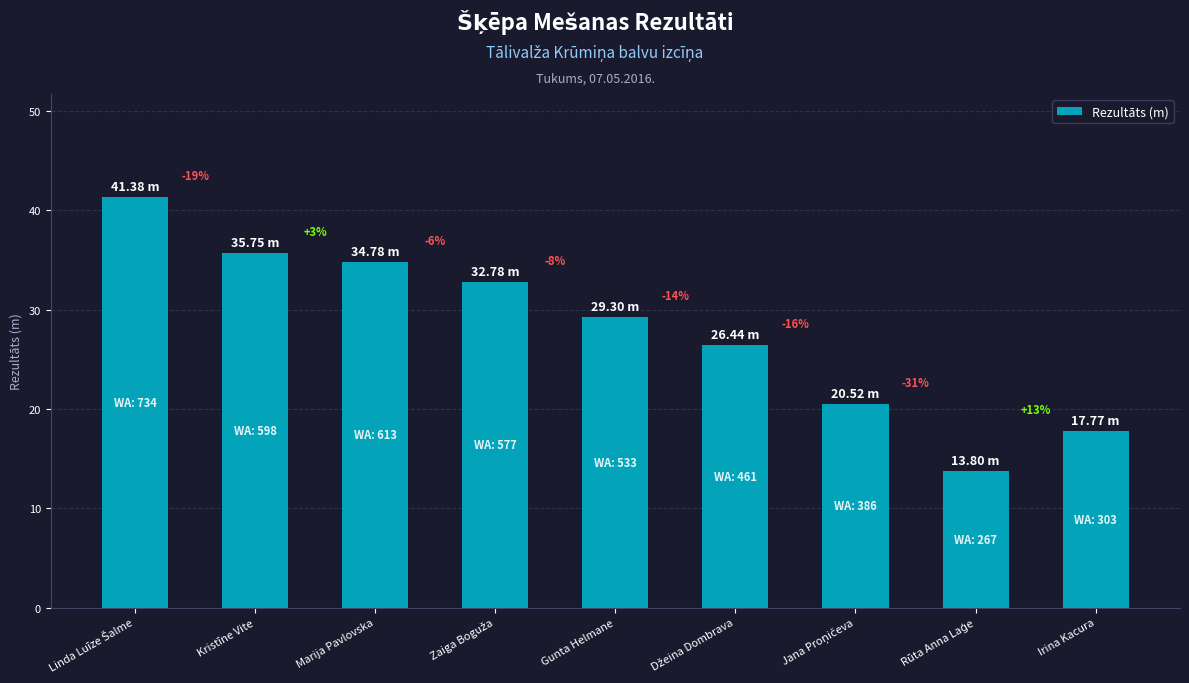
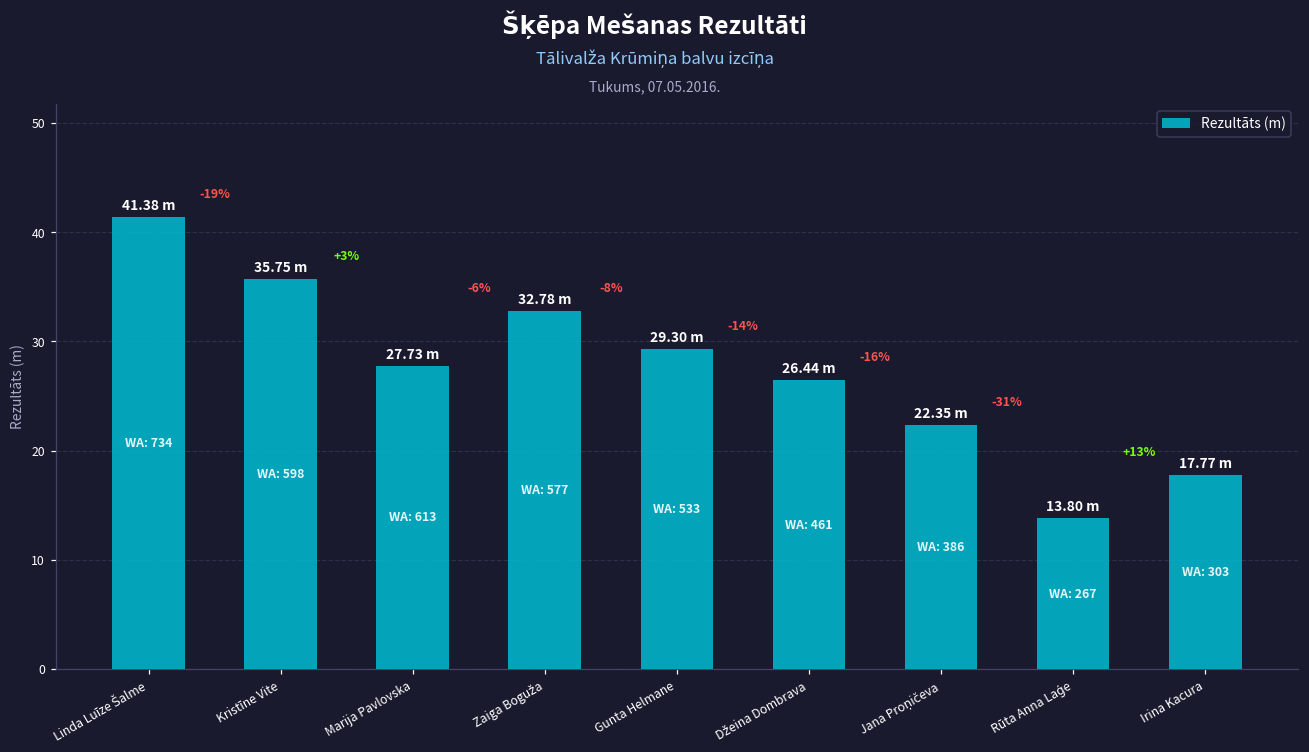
Marija Pavlovska: 34.78 -> 27.73
Jana Proņičeva: 20.52 -> 22.35
